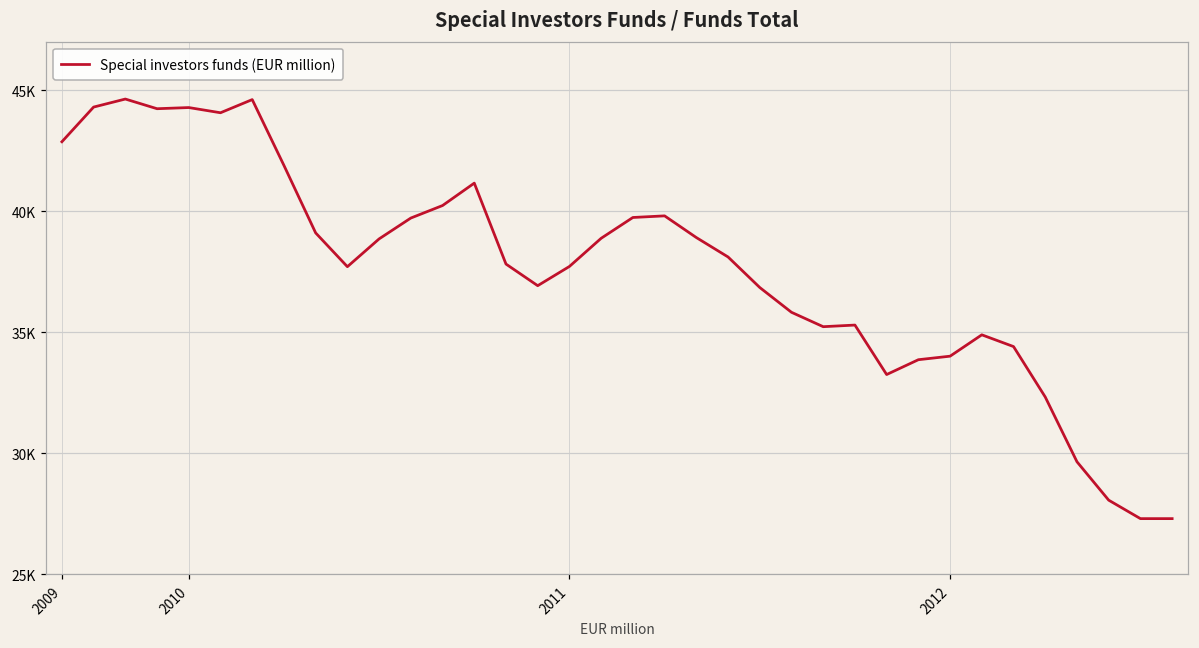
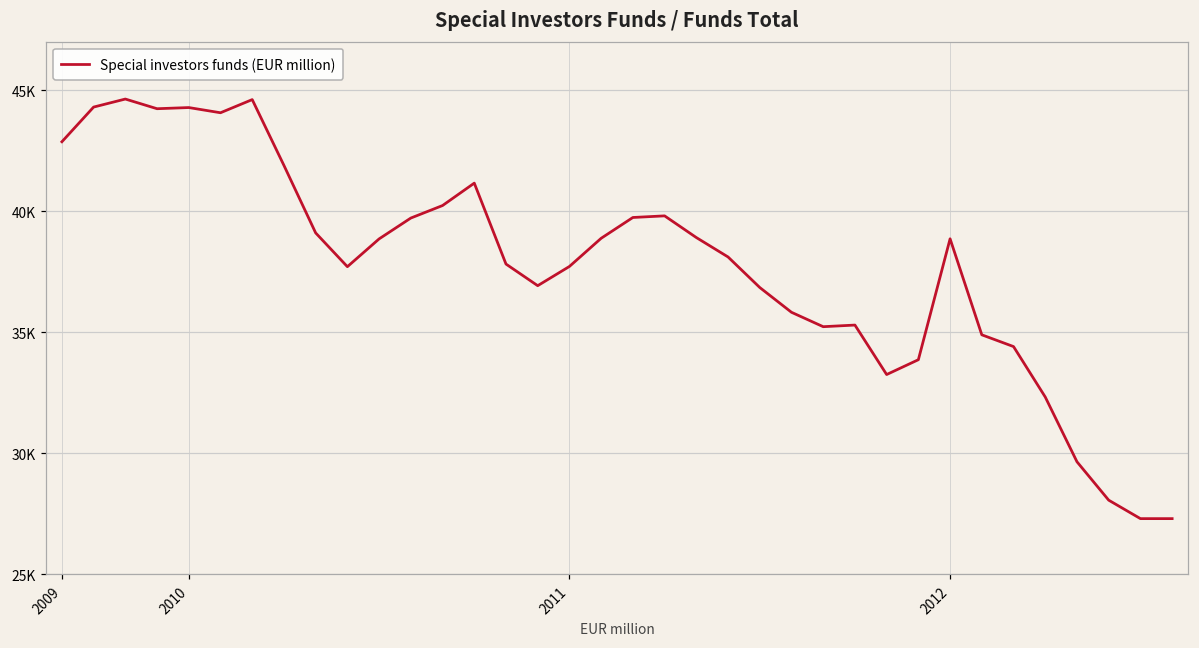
2012: 34000 -> 38900
